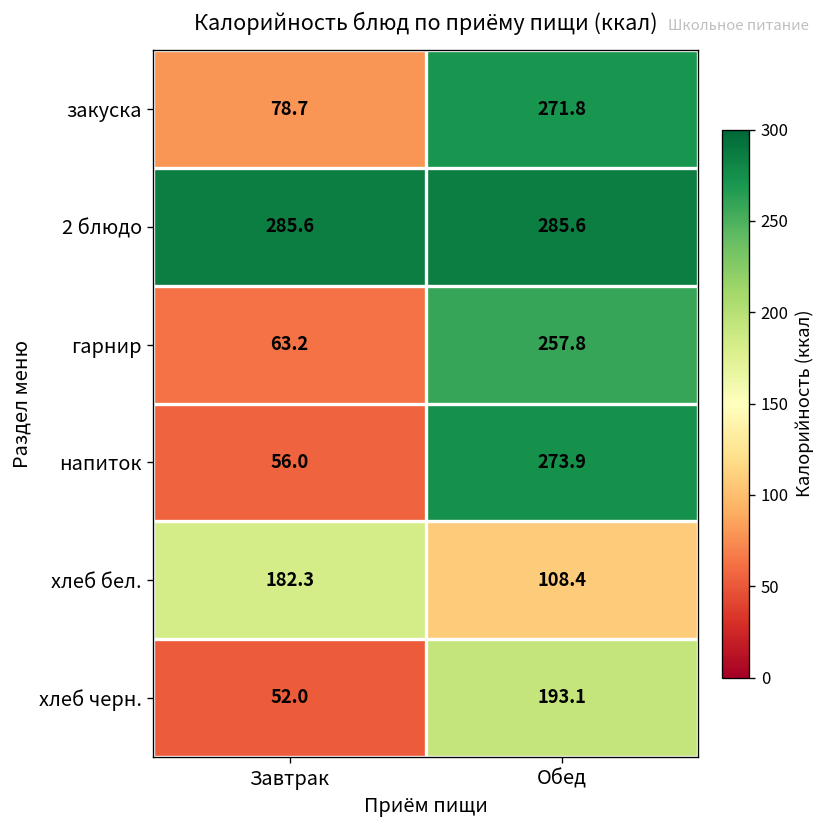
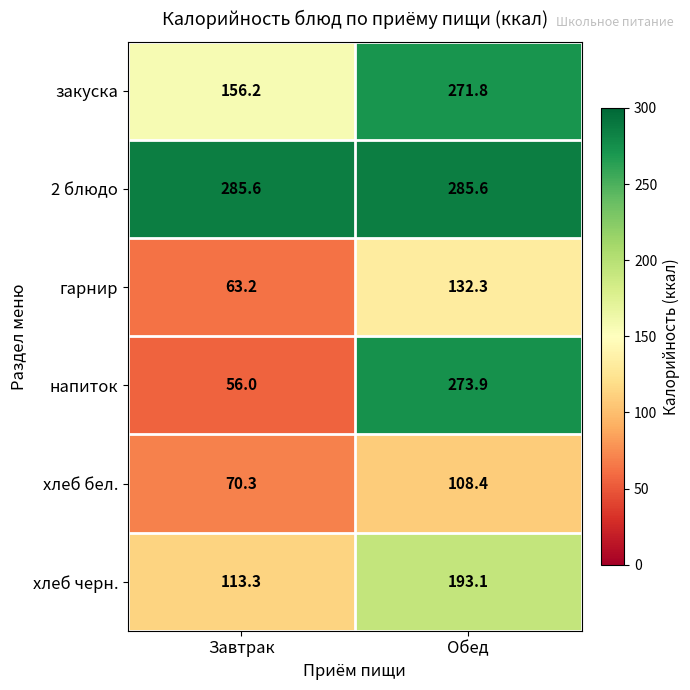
закуска, Завтрак: 78.7 -> 156.2
гарнир, Обед: 257.8 -> 132.3
хлеб бел., Завтрак: 182.3 -> 70.3
хлеб черн., Завтрак: 52.0 -> 113.3
